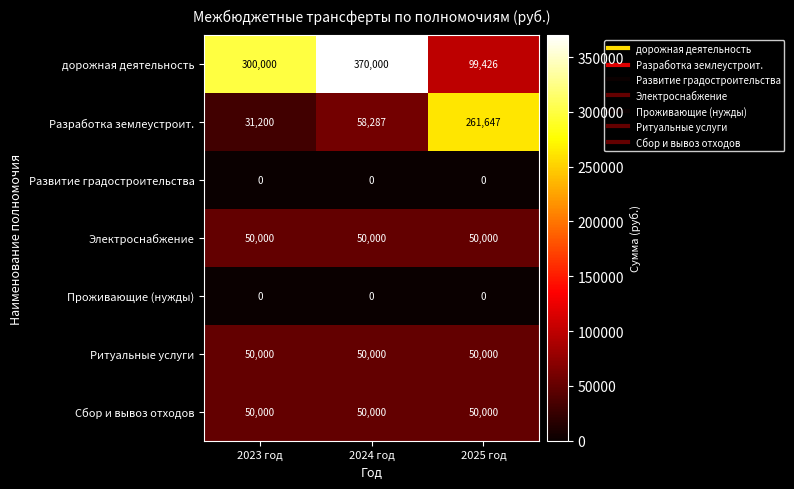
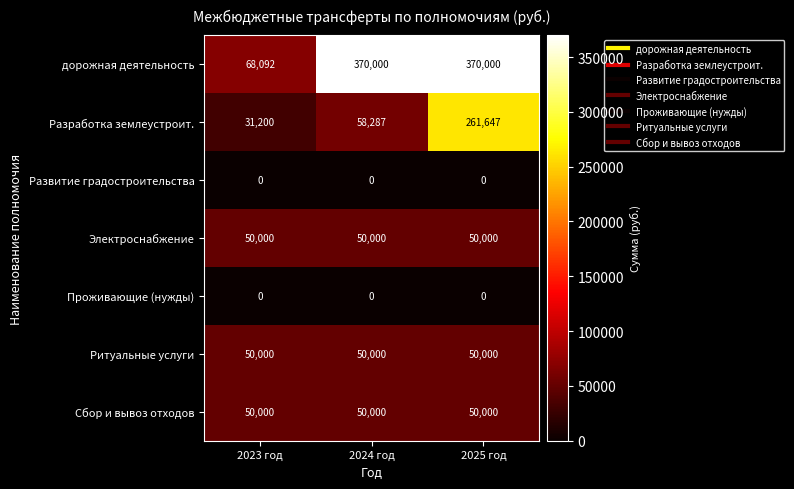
дорожная деятельность, 2023 год: 300,000 -> 68,092
дорожная деятельность, 2025 год: 99,426 -> 370,000
